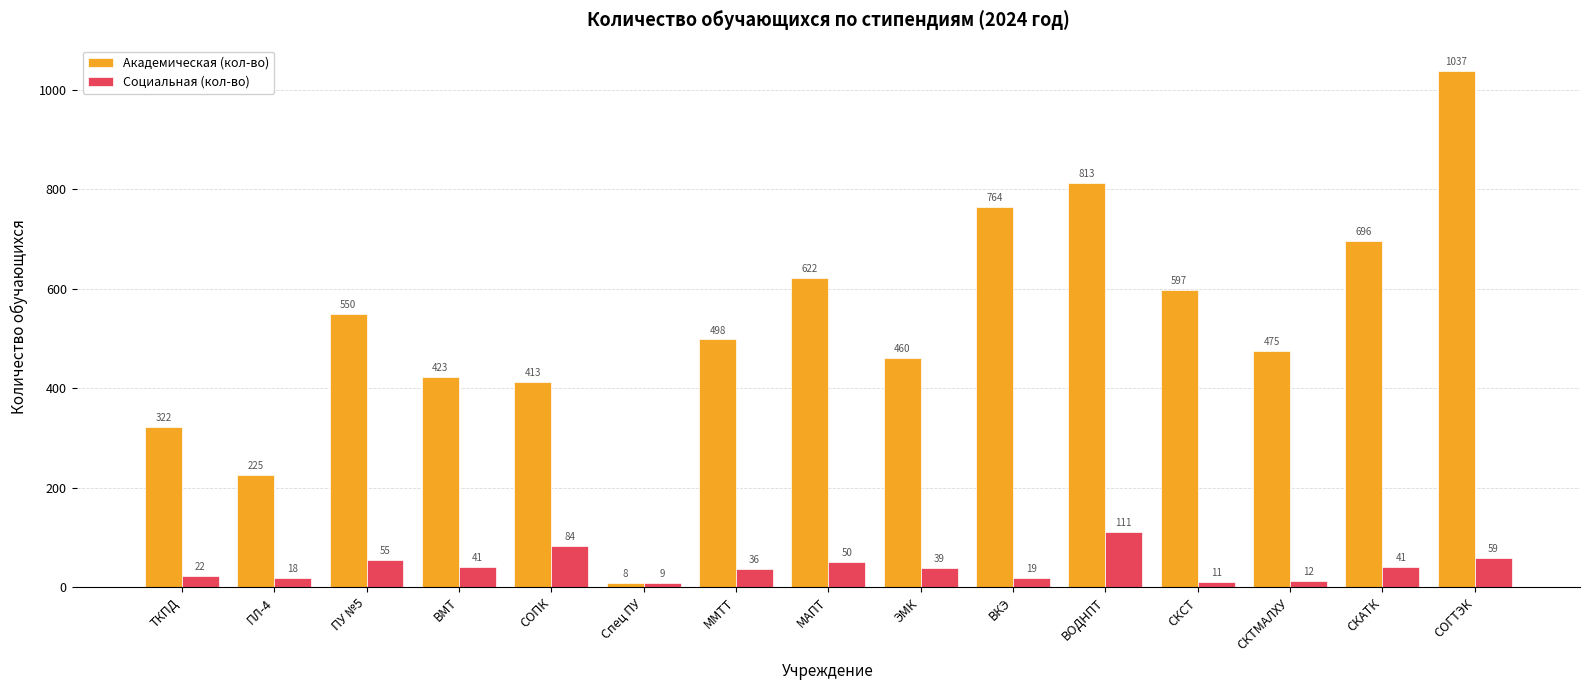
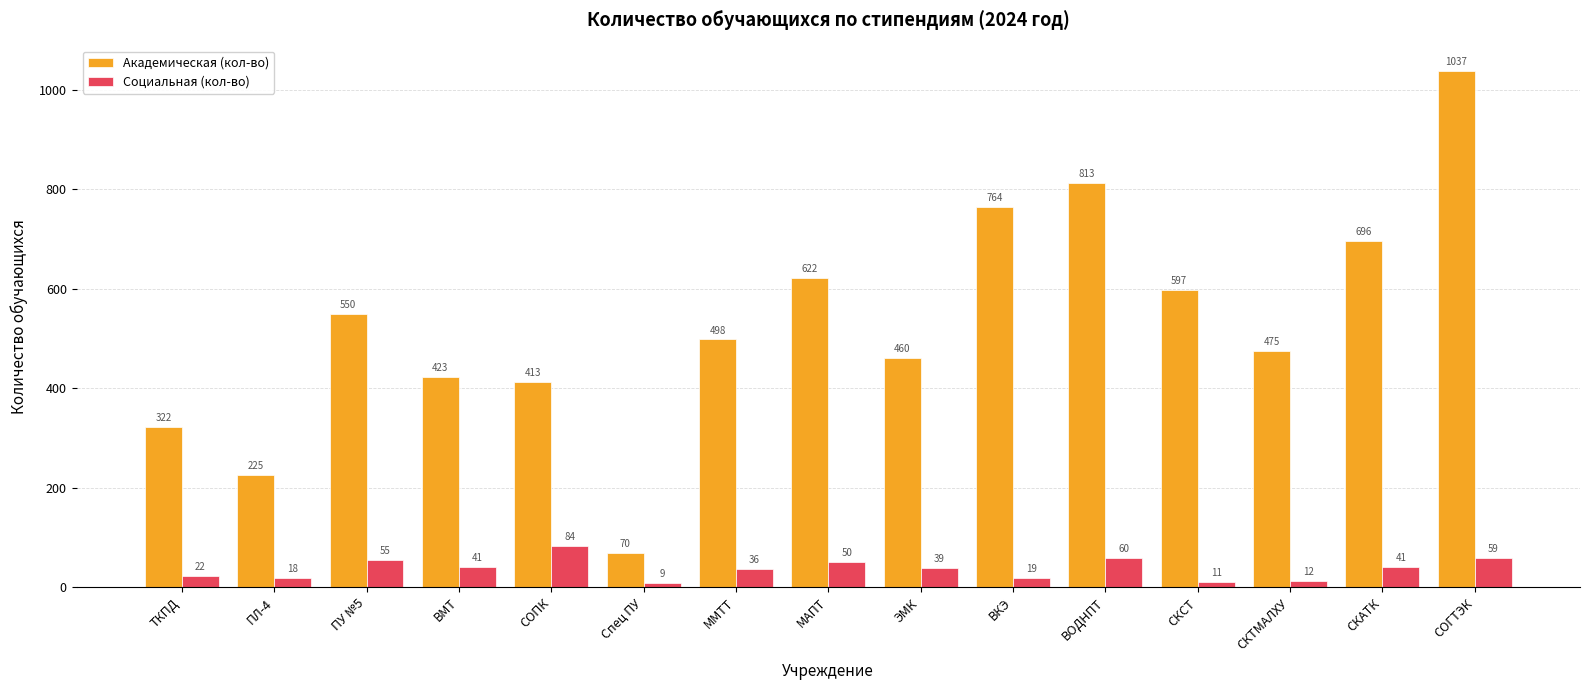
Академическая (кол-во), Спец ПУ: 8 -> 70
Социальная (кол-во), ВОДНПТ: 111 -> 60
